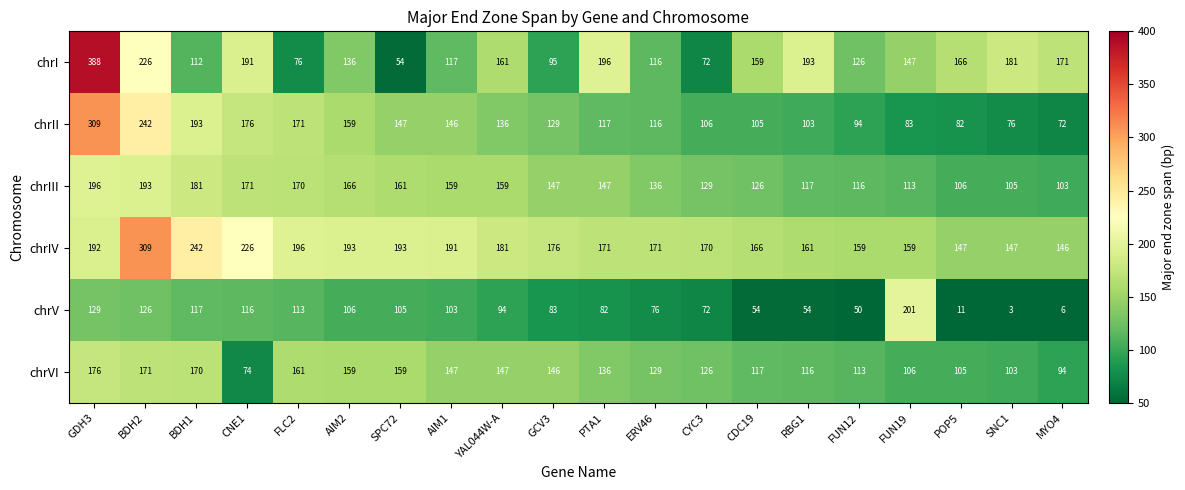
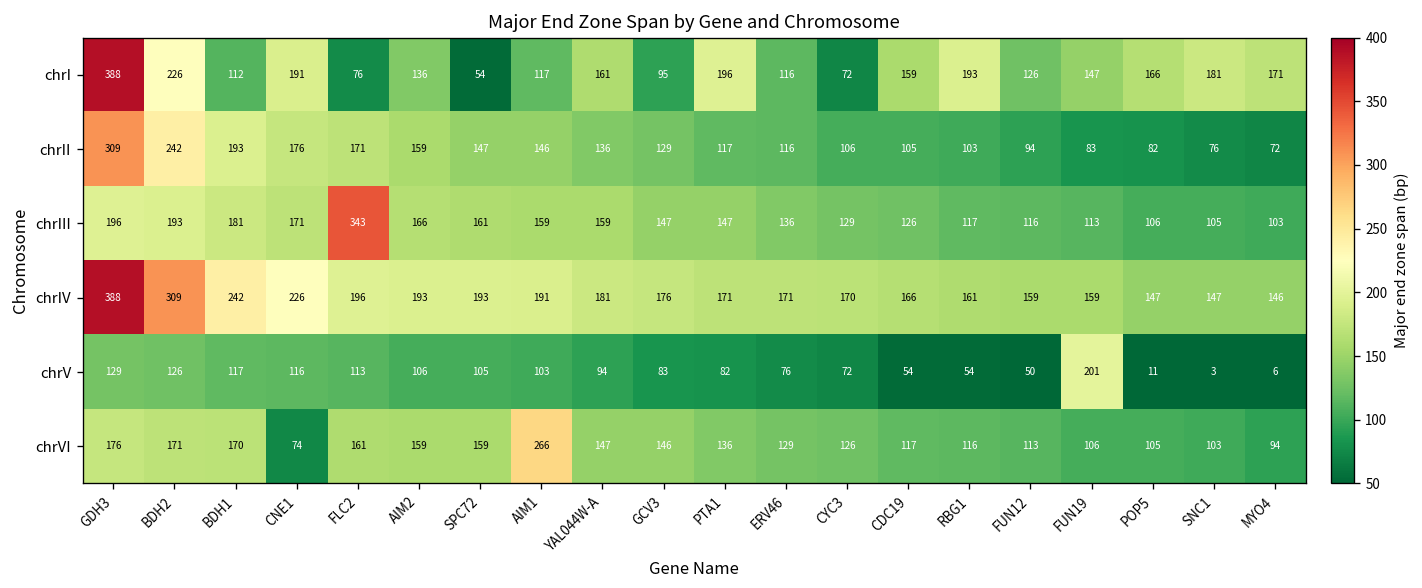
chrIII, FLC2: 170 -> 343
chrIV, GDH3: 192 -> 388
chrVI, AIM1: 147 -> 266
